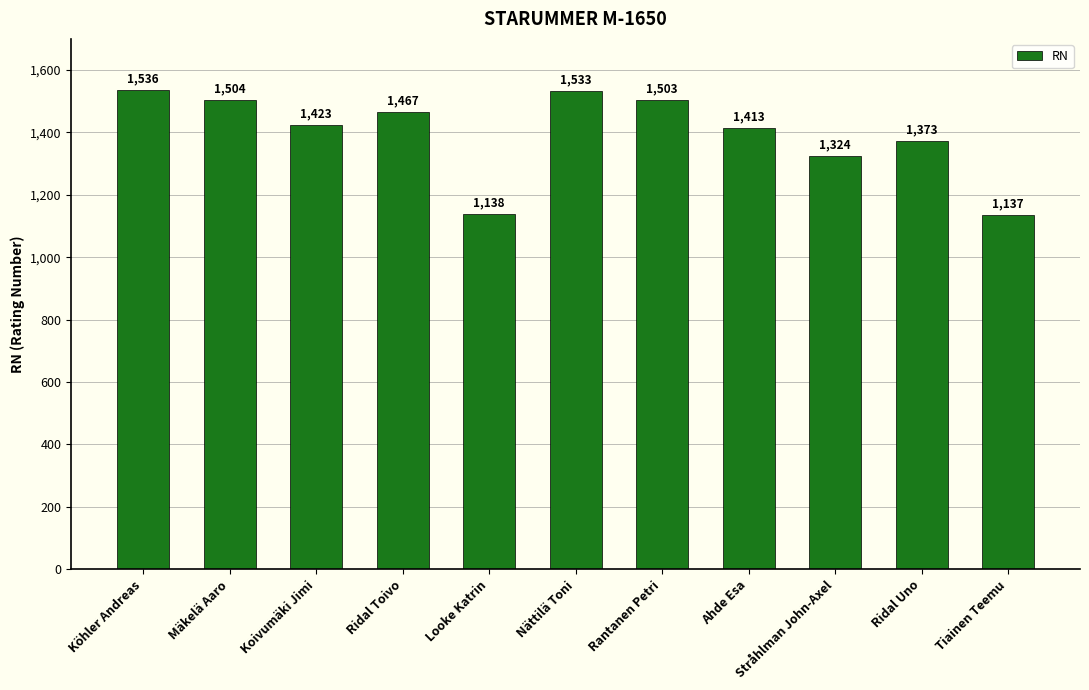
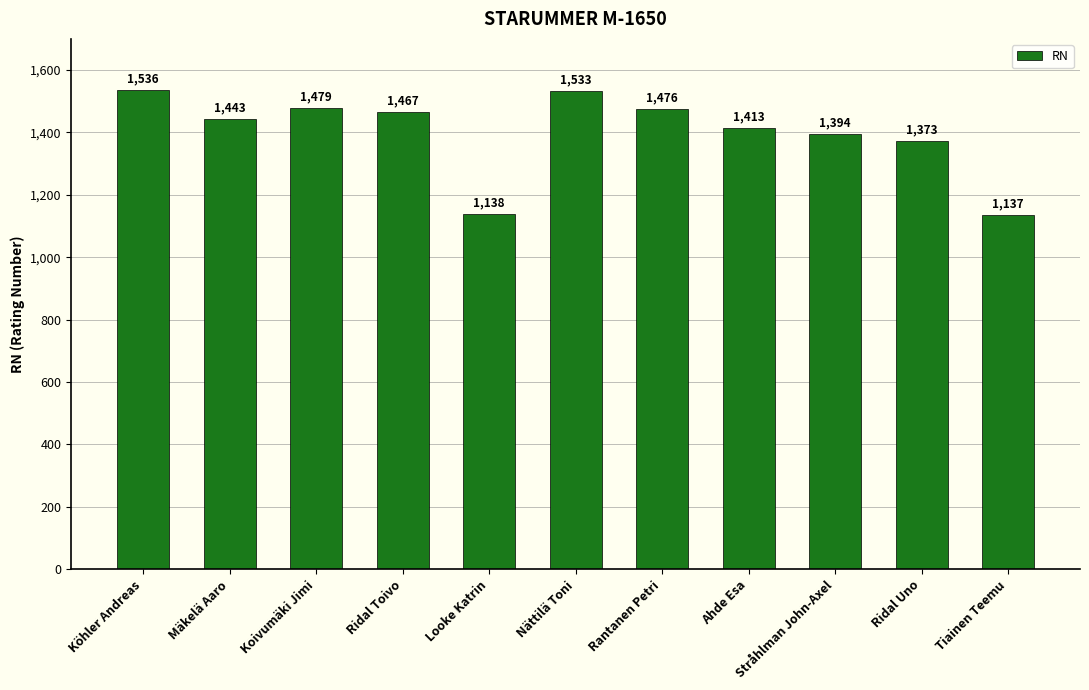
Mäkelä Aaro: 1,504 -> 1,443
Koivumäki Jimi: 1,423 -> 1,479
Rantanen Petri: 1,503 -> 1,476
Stråhlman John-Axel: 1,324 -> 1,394
